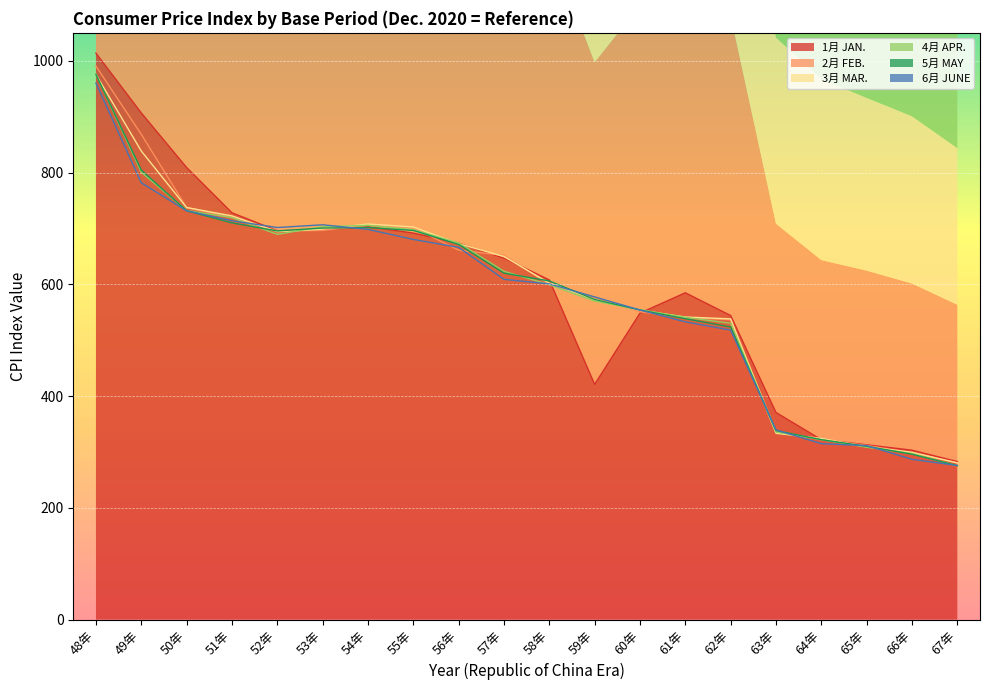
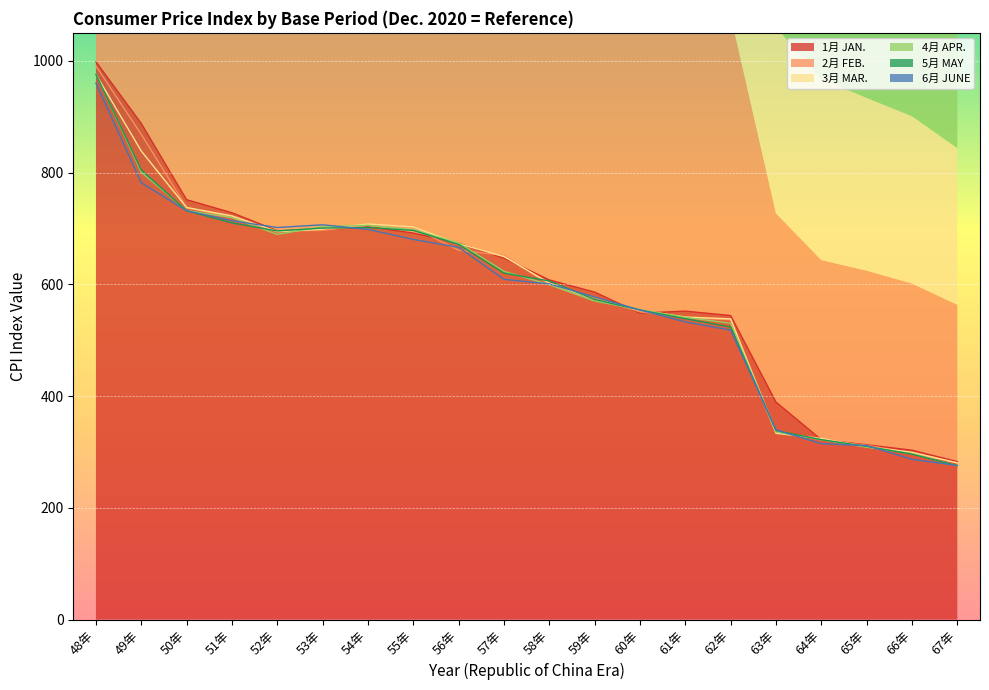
1月 JAN., 48年: 1010 -> 1000
1月 JAN., 49年: 910 -> 890
1月 JAN., 50年: 810 -> 750
1月 JAN., 59年: 420 -> 590
1月 JAN., 61年: 580 -> 550
1月 JAN., 63年: 370 -> 390
